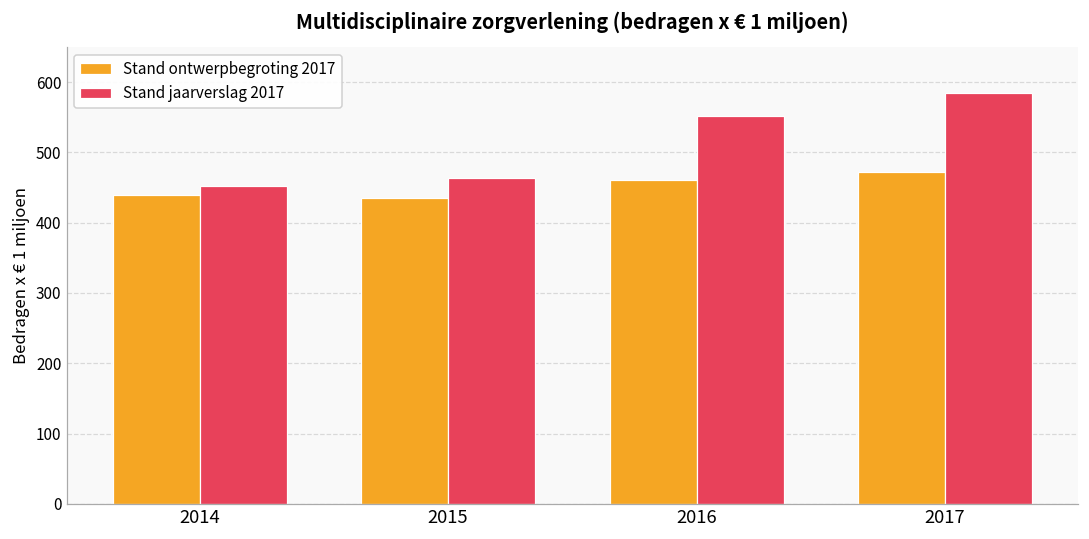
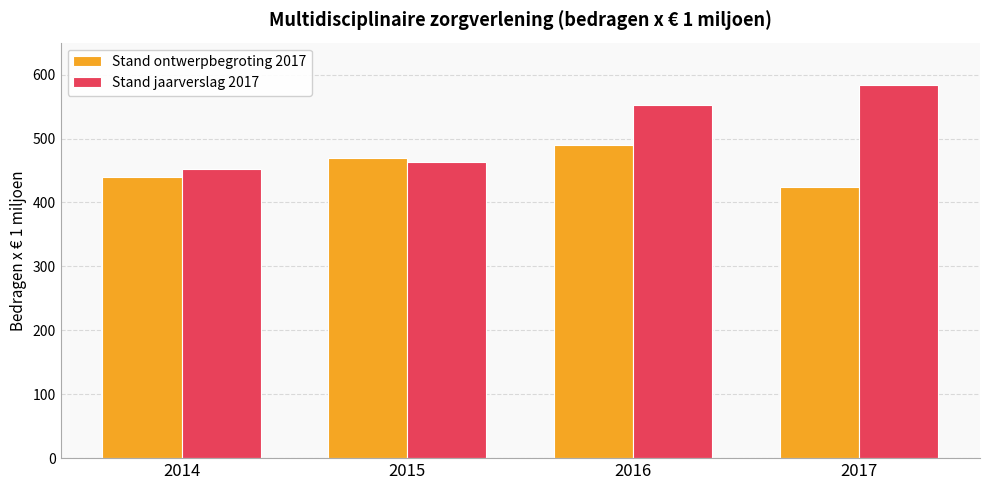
Stand ontwerpbegroting 2017, 2015: 430 -> 470
Stand ontwerpbegroting 2017, 2016: 460 -> 490
Stand ontwerpbegroting 2017, 2017: 470 -> 420
